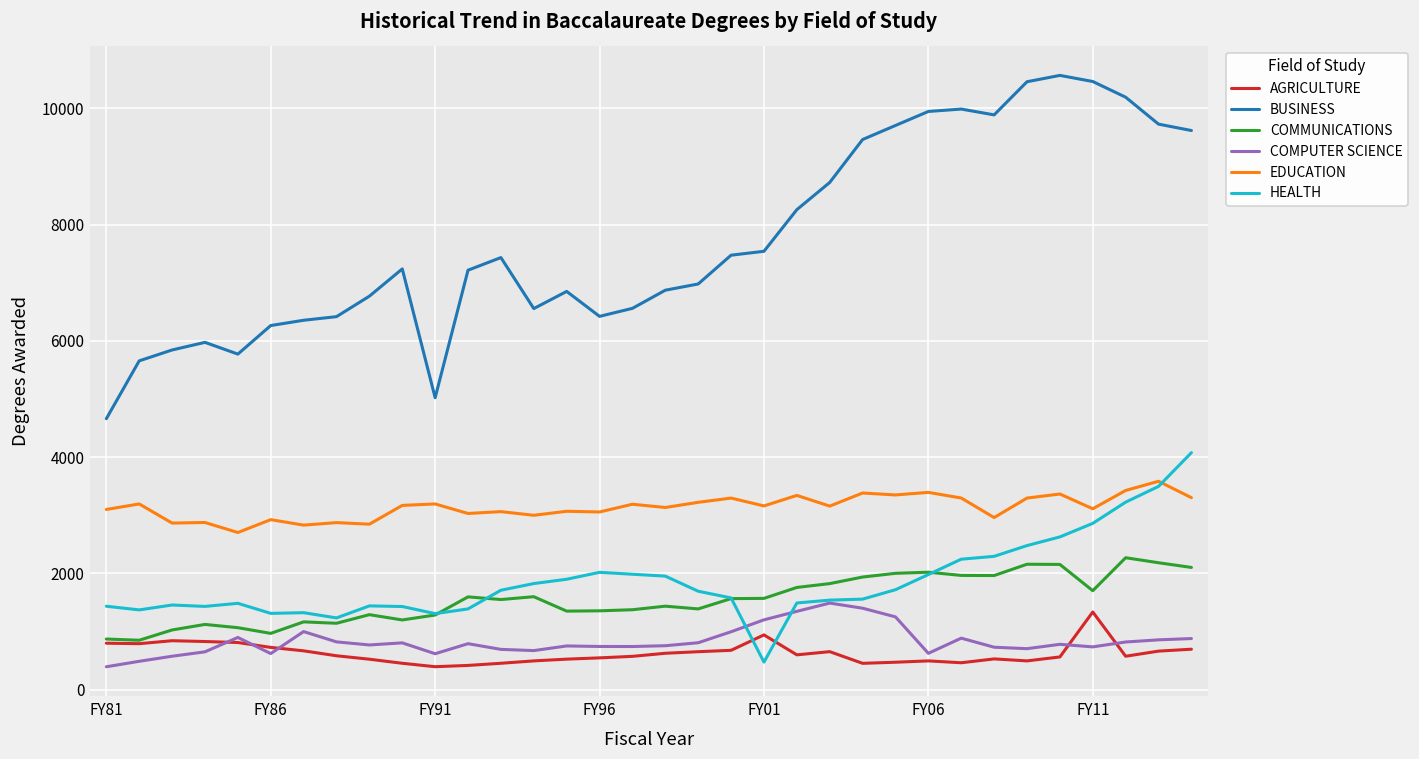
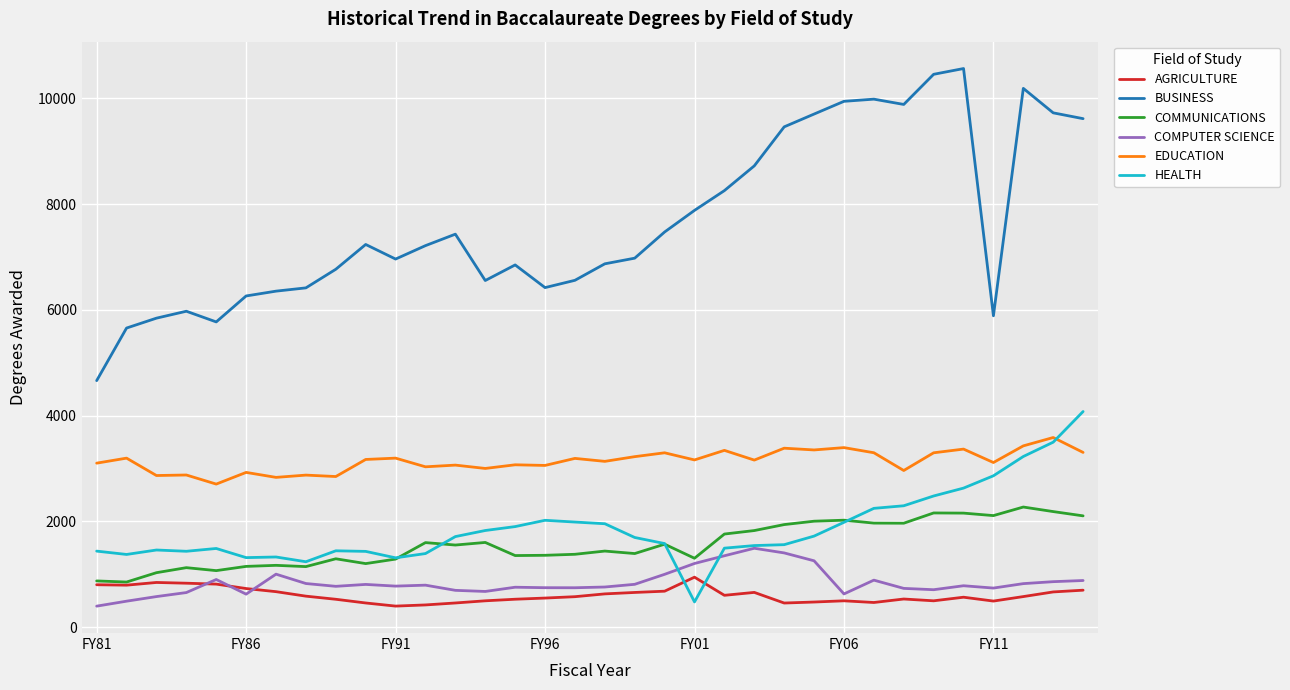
COMMUNICATIONS, FY86: 1000 -> 1100
BUSINESS, FY91: 5000 -> 7000
COMPUTER SCIENCE, FY91: 600 -> 800
BUSINESS, FY01: 7500 -> 7900
COMMUNICATIONS, FY01: 1600 -> 1300
AGRICULTURE, FY11: 1300 -> 500
BUSINESS, FY11: 10500 -> 5900
COMMUNICATIONS, FY11: 1700 -> 2100
